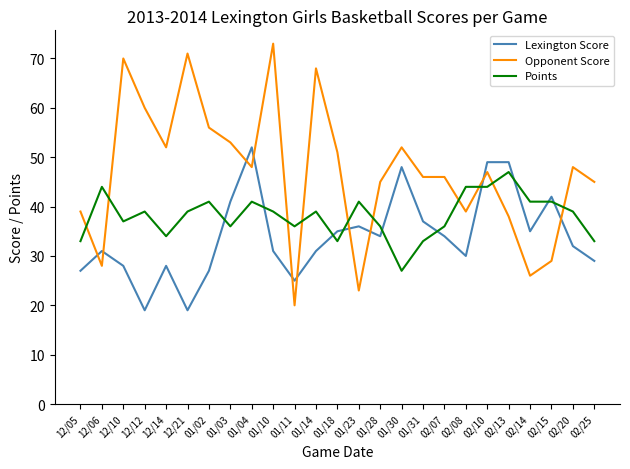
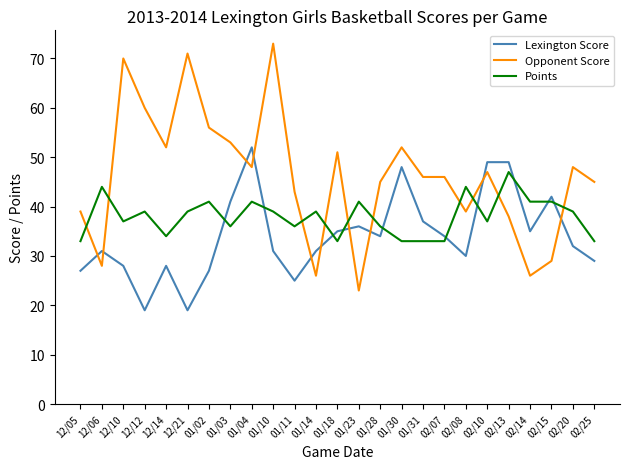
Opponent Score, 01/11: 20 -> 43
Opponent Score, 01/14: 68 -> 26
Points, 01/30: 27 -> 33
Points, 02/07: 36 -> 33
Points, 02/10: 44 -> 37
